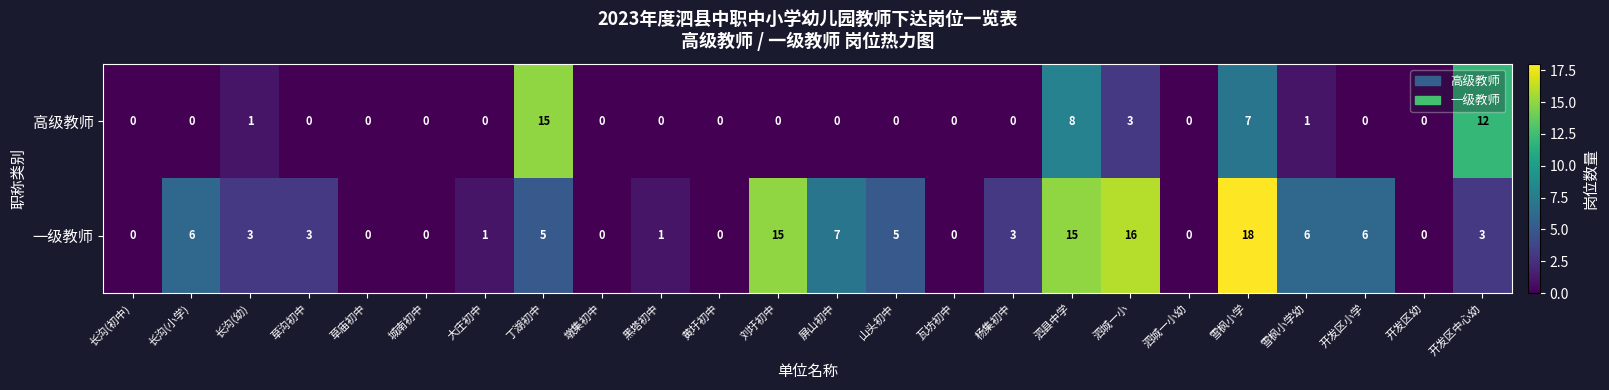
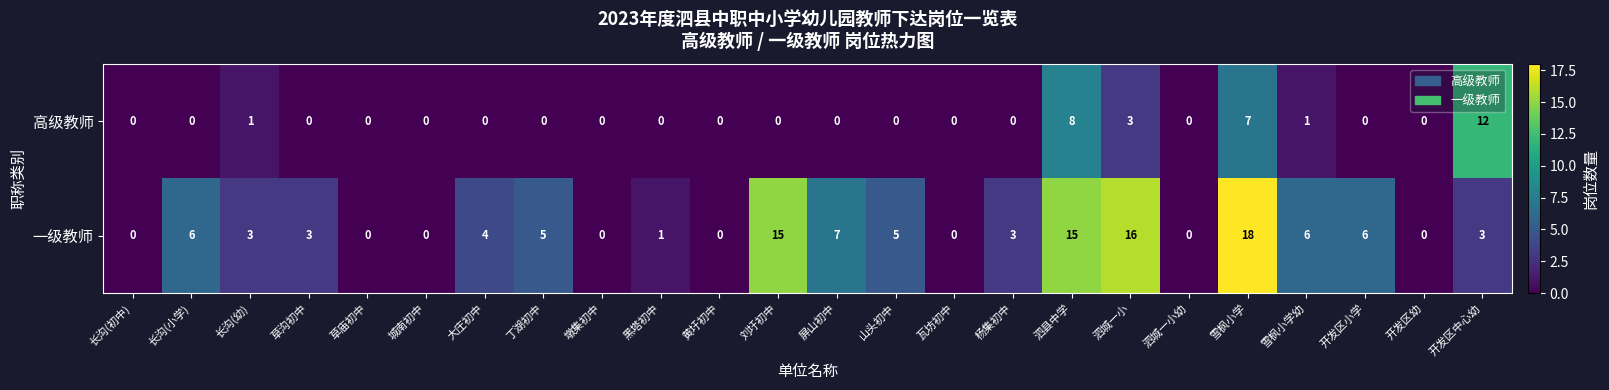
高级教师, 丁湖初中: 15 -> 0
一级教师, 大庄初中: 1 -> 4
